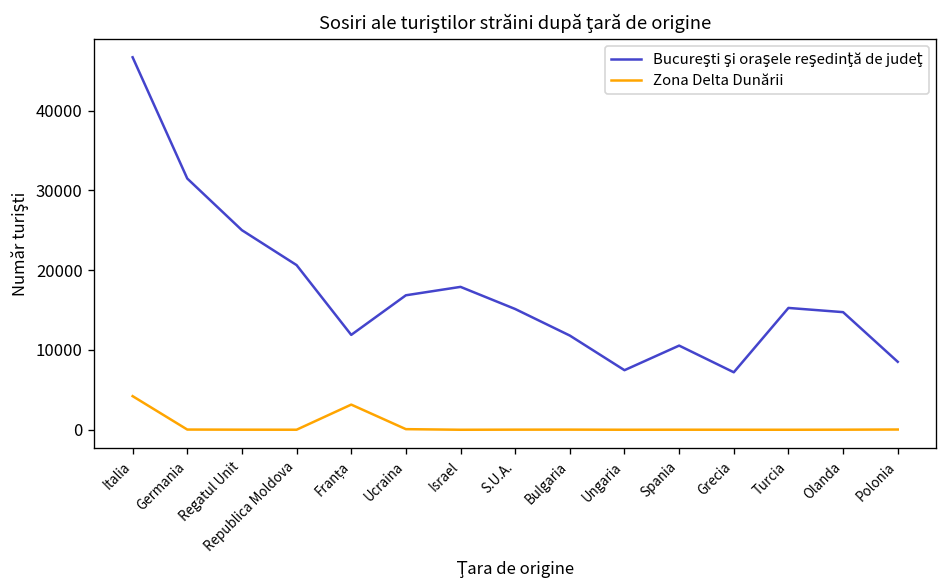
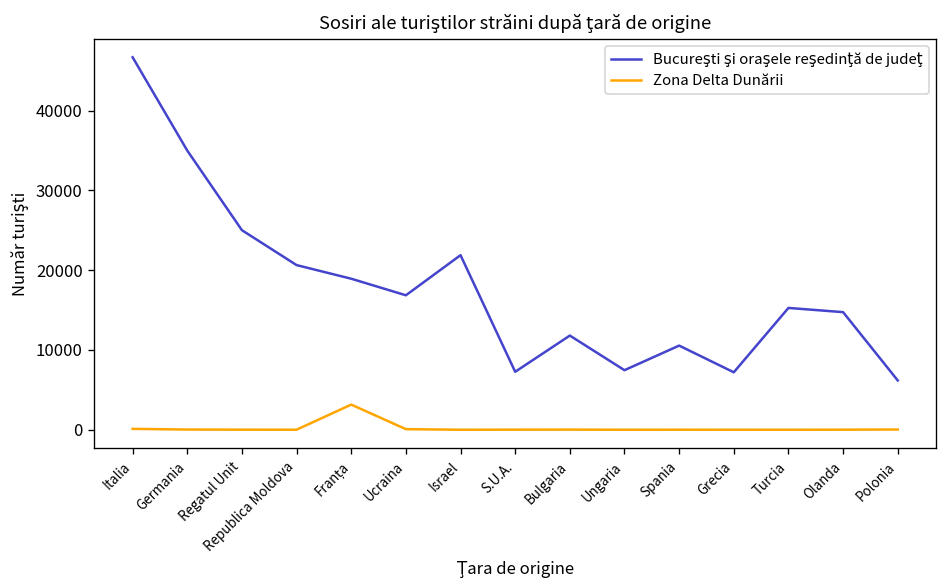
Zona Delta Dunării, Italia: 4000 -> 0
Bucureşti şi oraşele reşedinţă de judeţ, Germania: 31000 -> 35000
Bucureşti şi oraşele reşedinţă de judeţ, Franța: 12000 -> 19000
Bucureşti şi oraşele reşedinţă de judeţ, Israel: 18000 -> 22000
Bucureşti şi oraşele reşedinţă de judeţ, S.U.A.: 15000 -> 7000
Bucureşti şi oraşele reşedinţă de judeţ, Polonia: 9000 -> 6000
